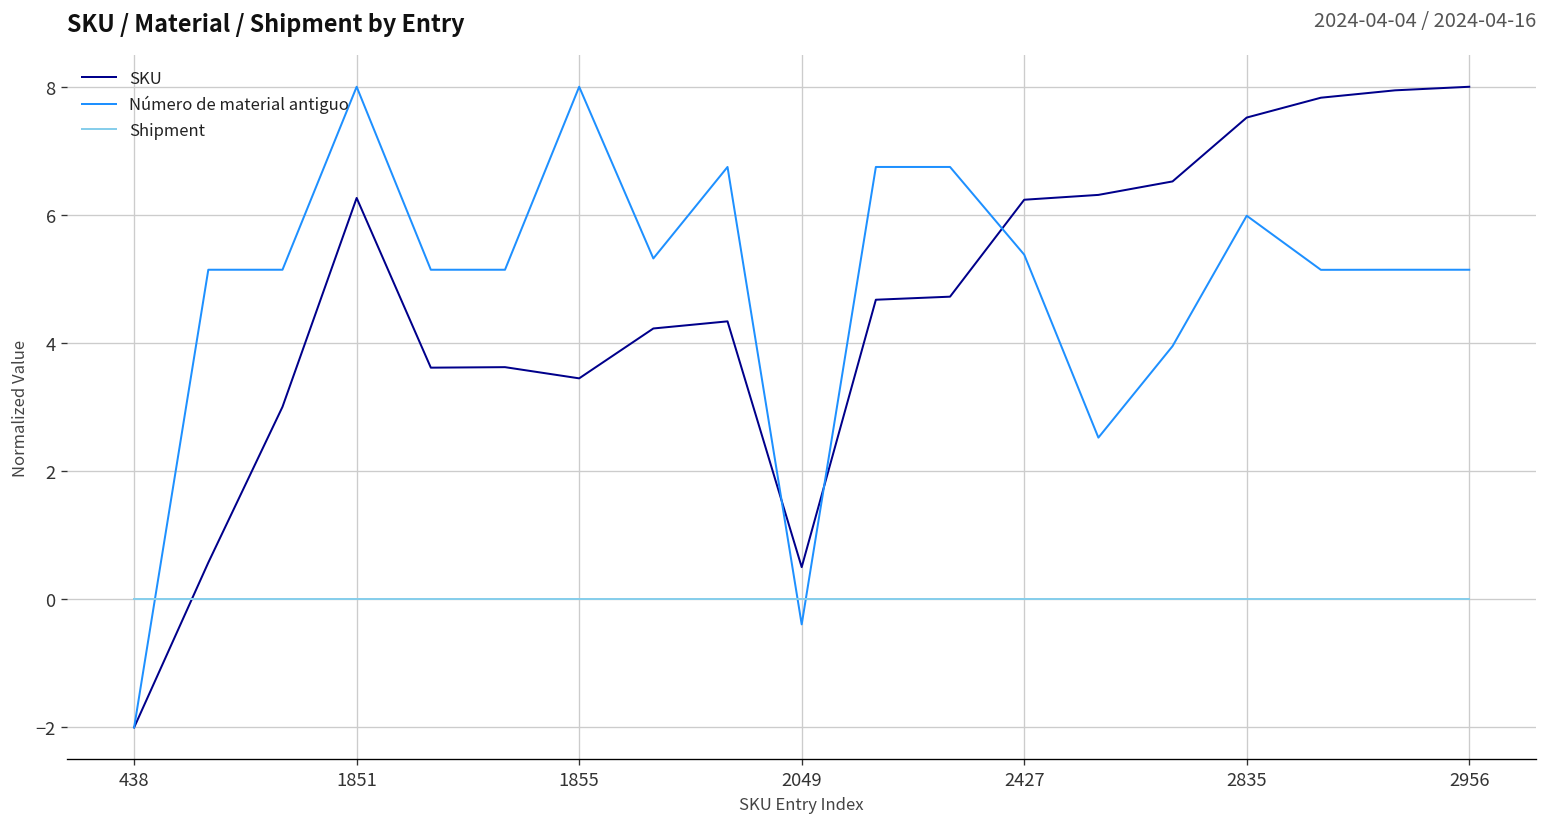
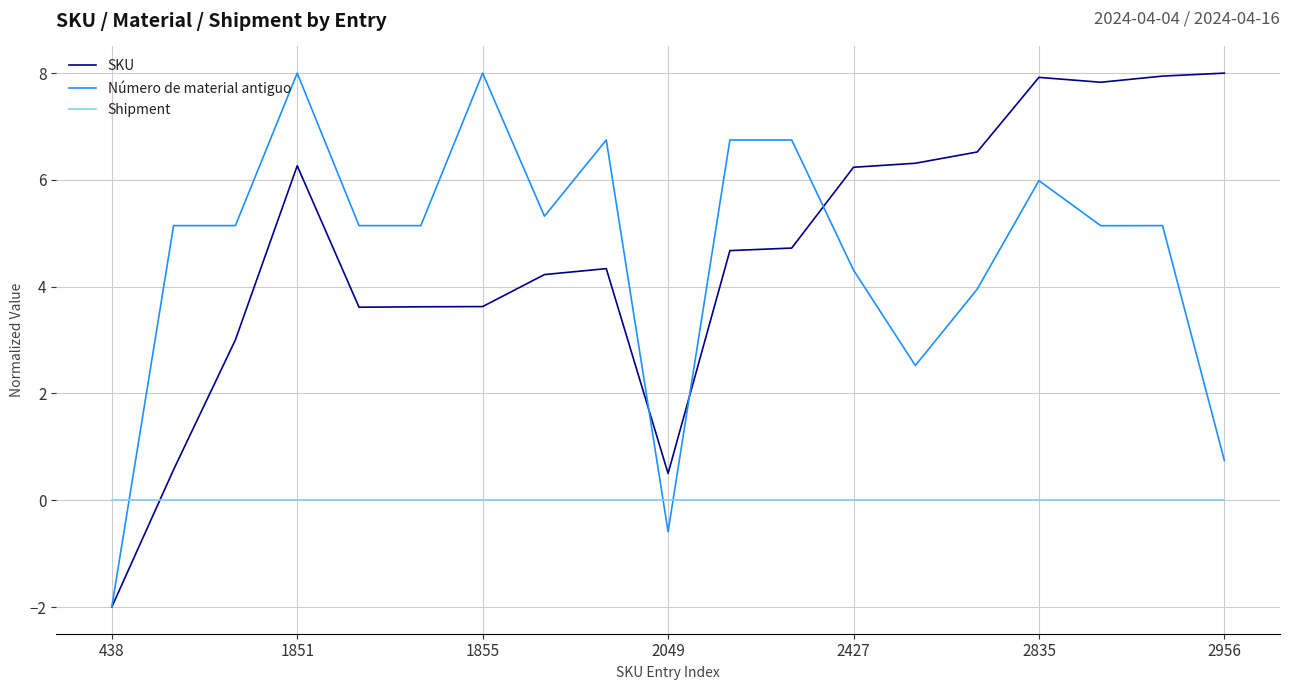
SKU, 1855: 3.4 -> 3.6
Número de material antiguo, 2049: -0.4 -> -0.6
Número de material antiguo, 2427: 5.4 -> 4.3
SKU, 2835: 7.5 -> 7.9
Número de material antiguo, 2956: 5.1 -> 0.7
